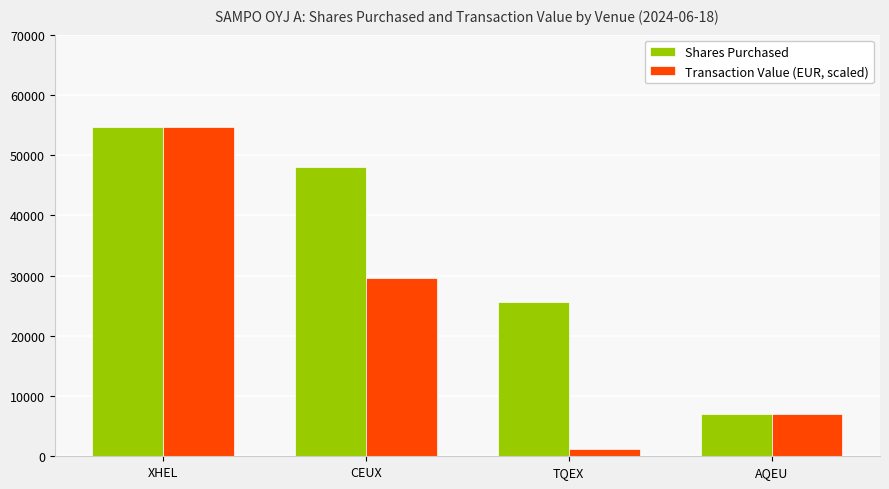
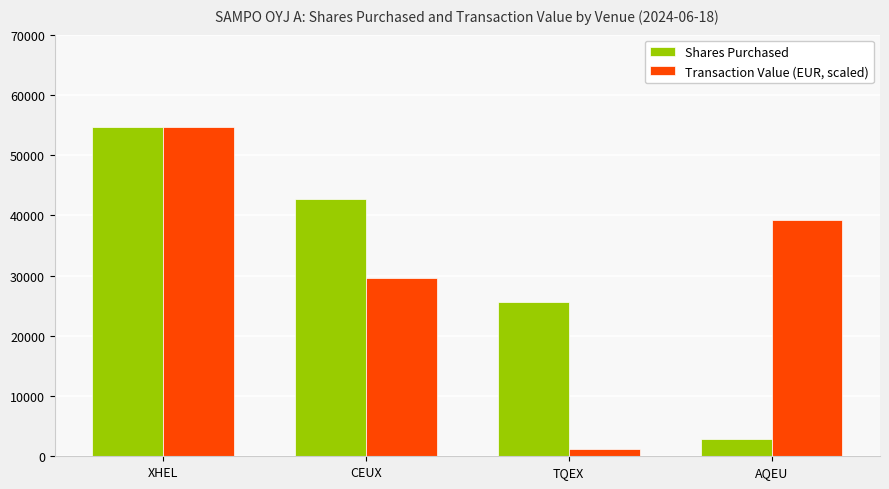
Shares Purchased, CEUX: 48000 -> 43000
Shares Purchased, AQEU: 7000 -> 3000
Transaction Value (EUR, scaled), AQEU: 7000 -> 39000
